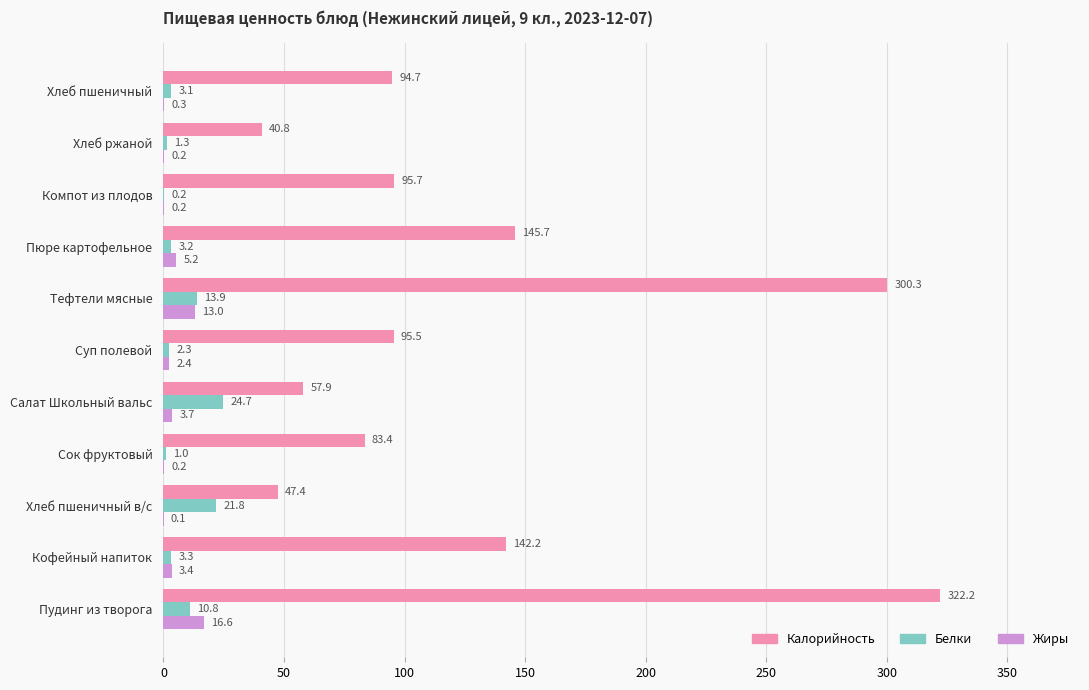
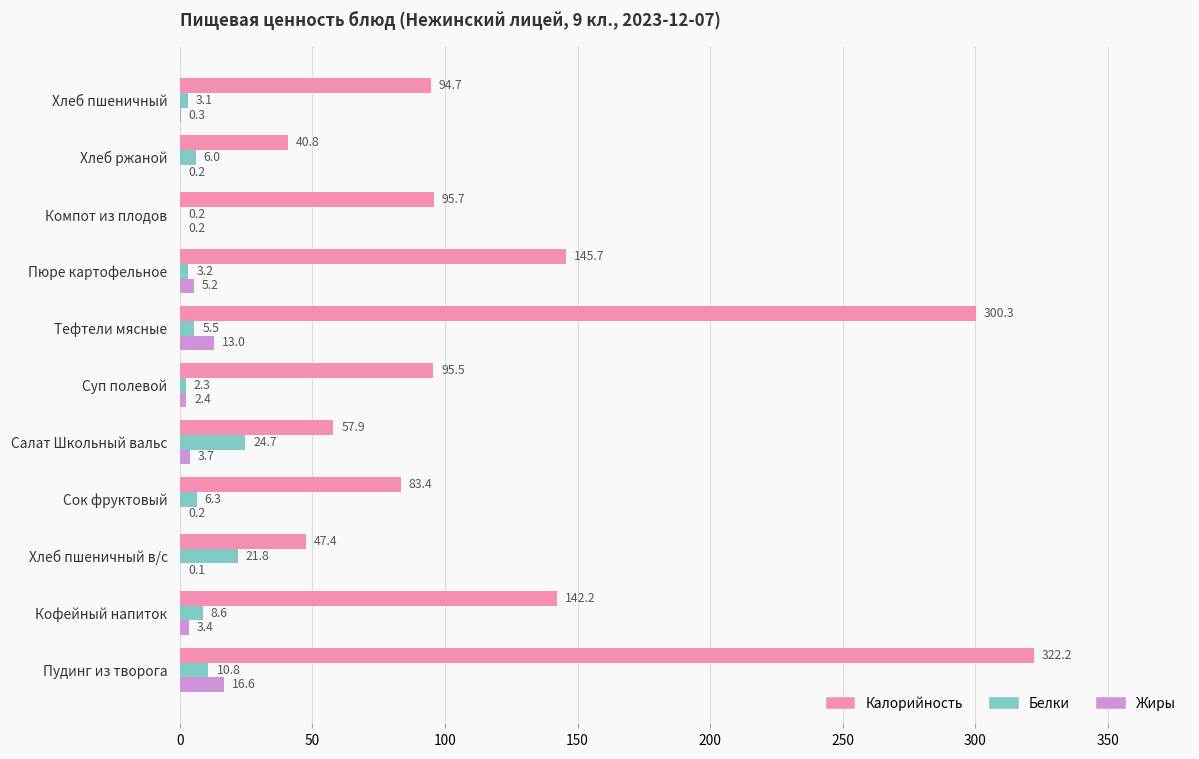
Белки, Хлеб ржаной: 1.3 -> 6.0
Белки, Тефтели мясные: 13.9 -> 5.5
Белки, Сок фруктовый: 1.0 -> 6.3
Белки, Кофейный напиток: 3.3 -> 8.6
